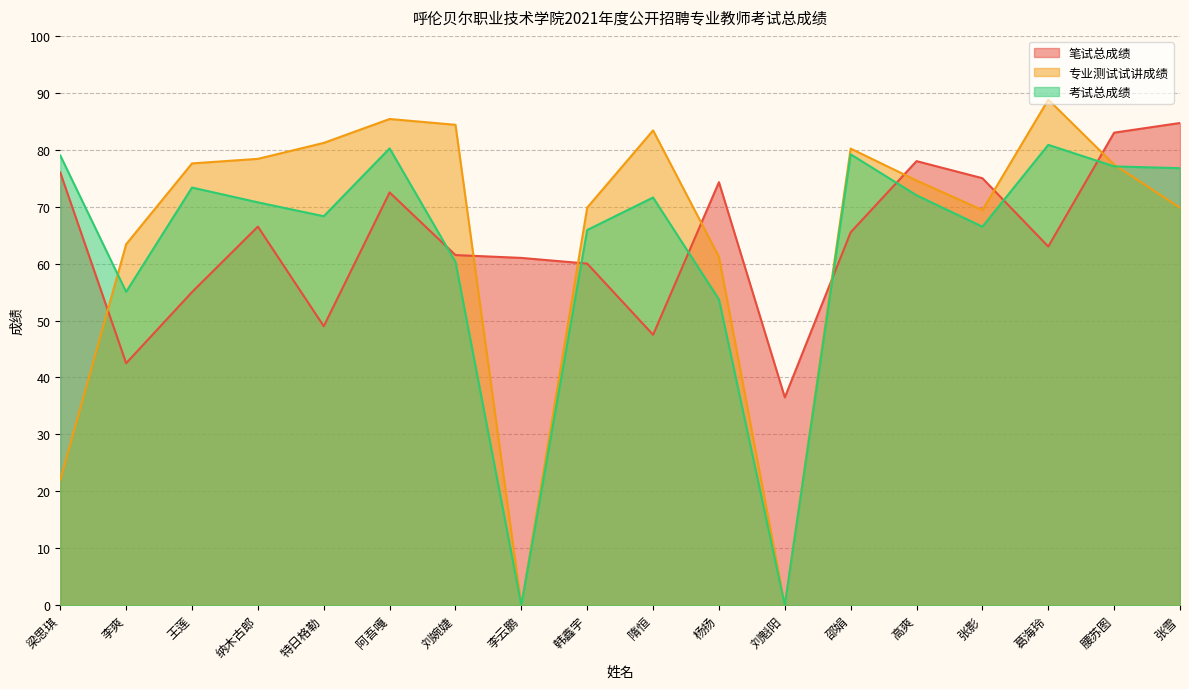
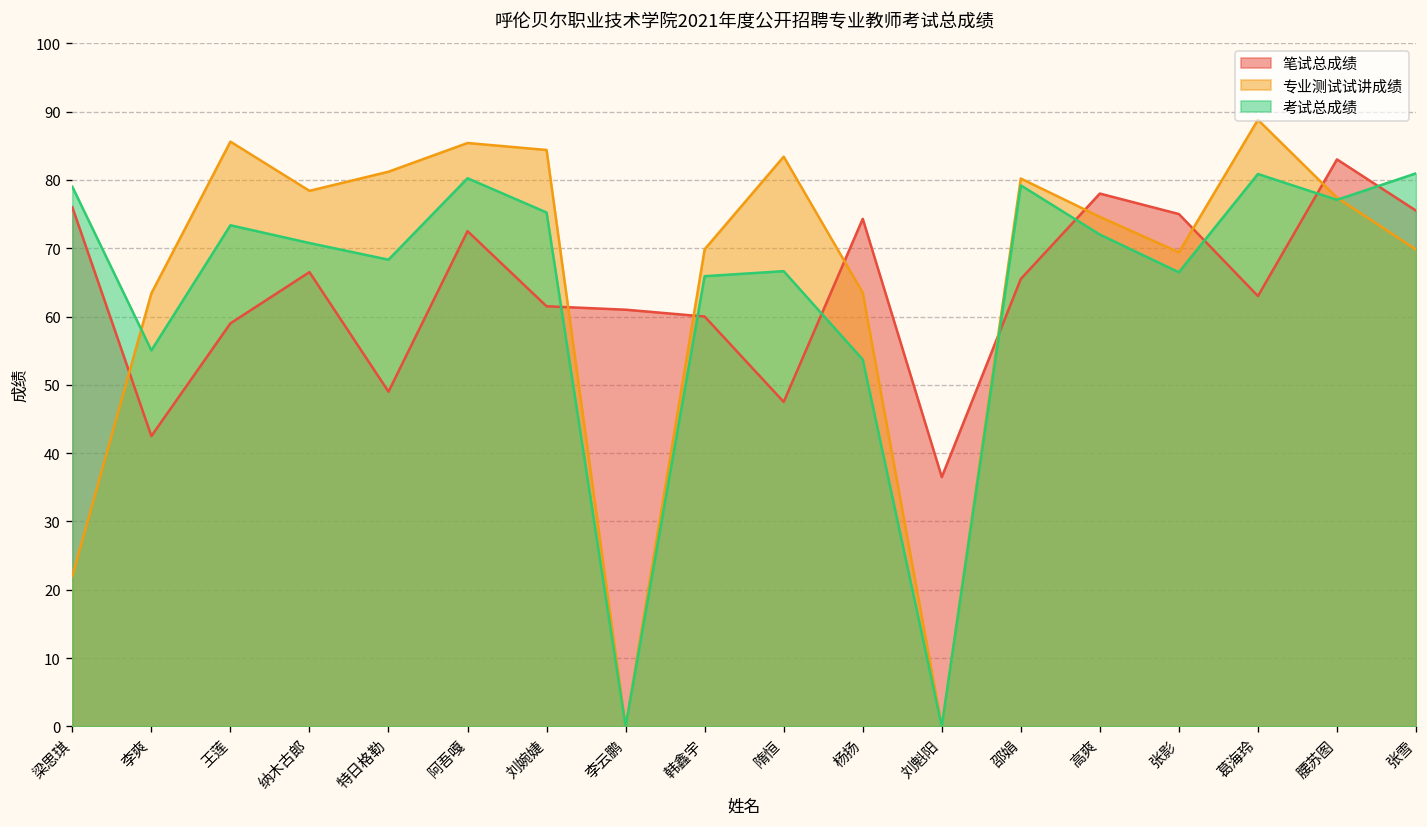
笔试总成绩, 王莲: 55 -> 59
专业测试试讲成绩, 王莲: 78 -> 86
考试总成绩, 刘婉婕: 60 -> 75
考试总成绩, 隋恒: 72 -> 67
专业测试试讲成绩, 杨扬: 61 -> 64
笔试总成绩, 张雪: 85 -> 76
考试总成绩, 张雪: 77 -> 81
